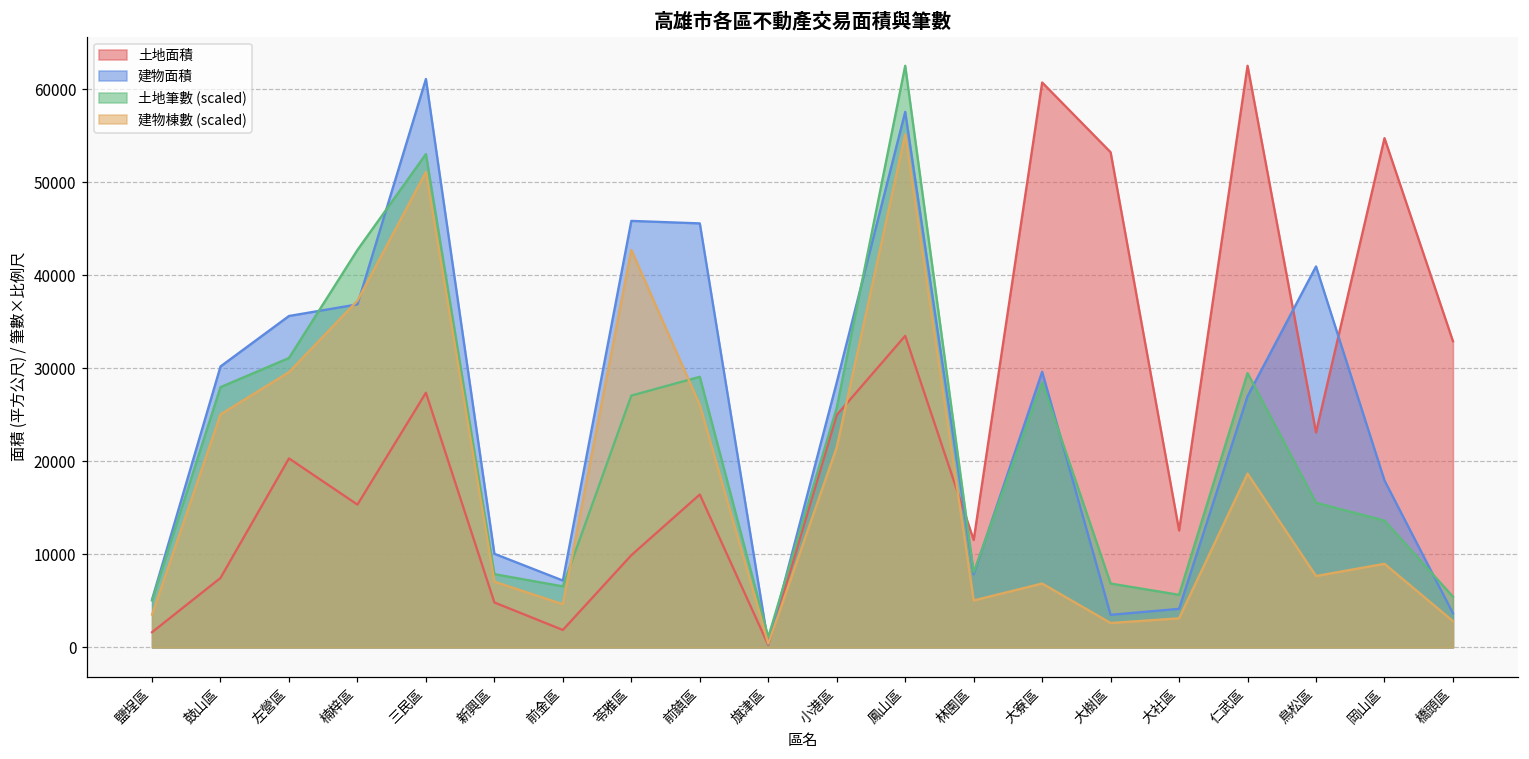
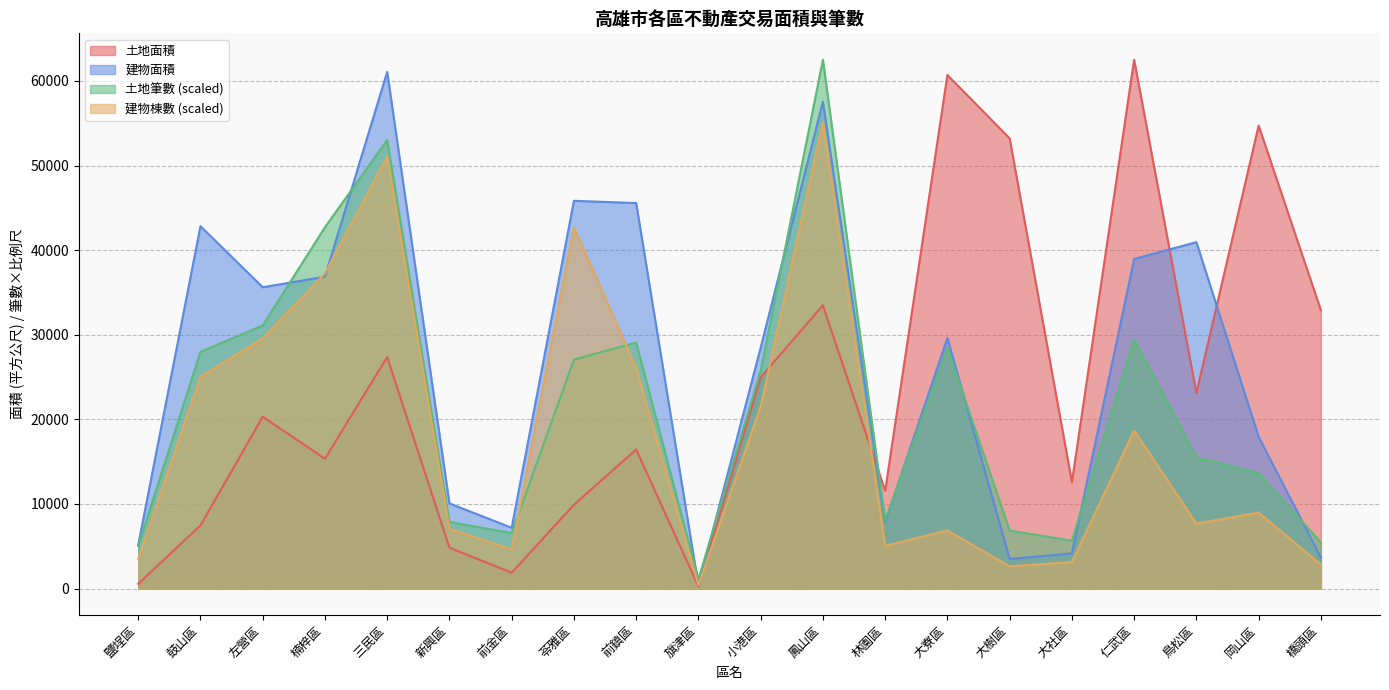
土地面積, 鹽埕區: 2000 -> 1000
建物面積, 鼓山區: 30000 -> 43000
建物面積, 仁武區: 27000 -> 39000
